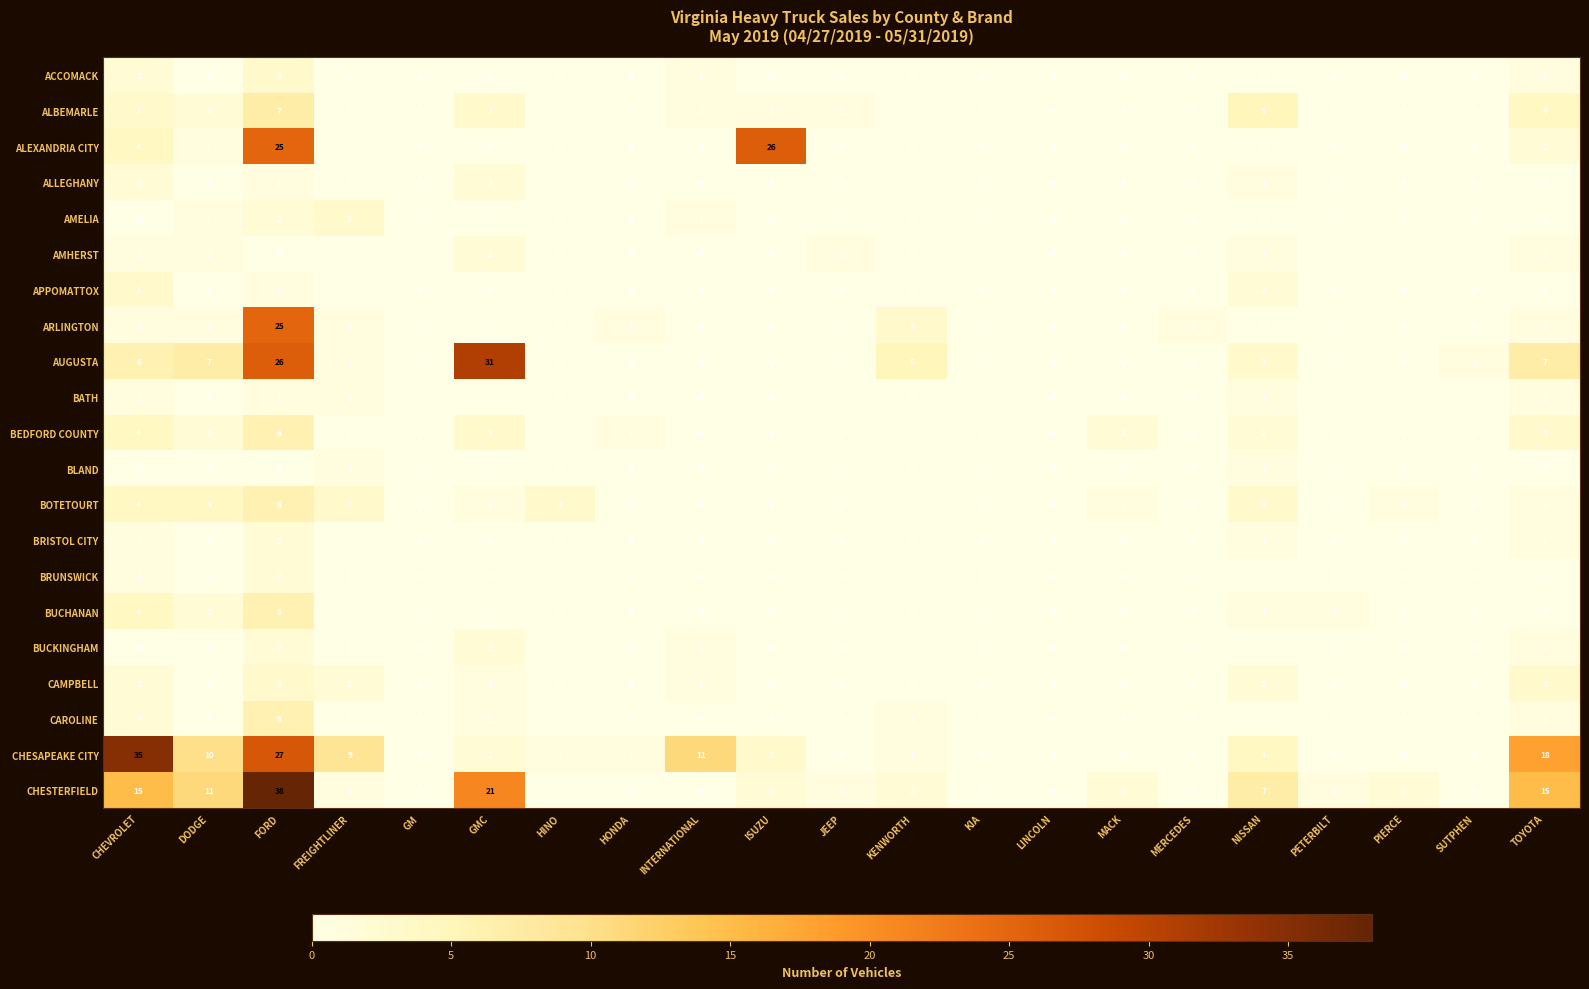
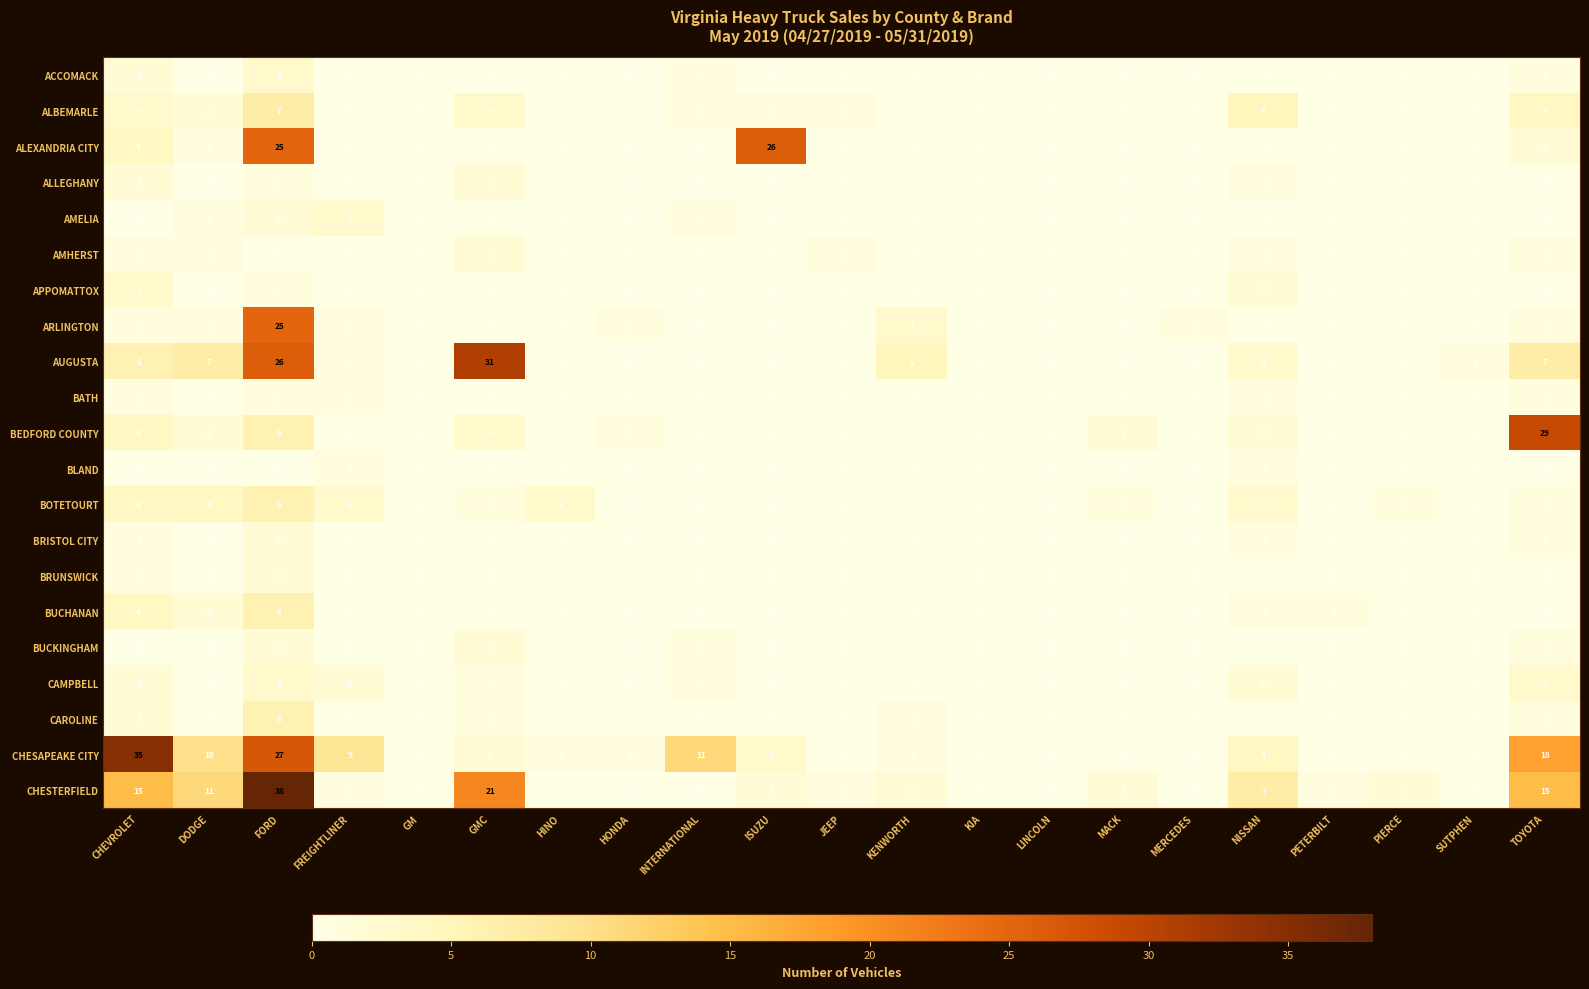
BEDFORD COUNTY, TOYOTA: 3 -> 29
